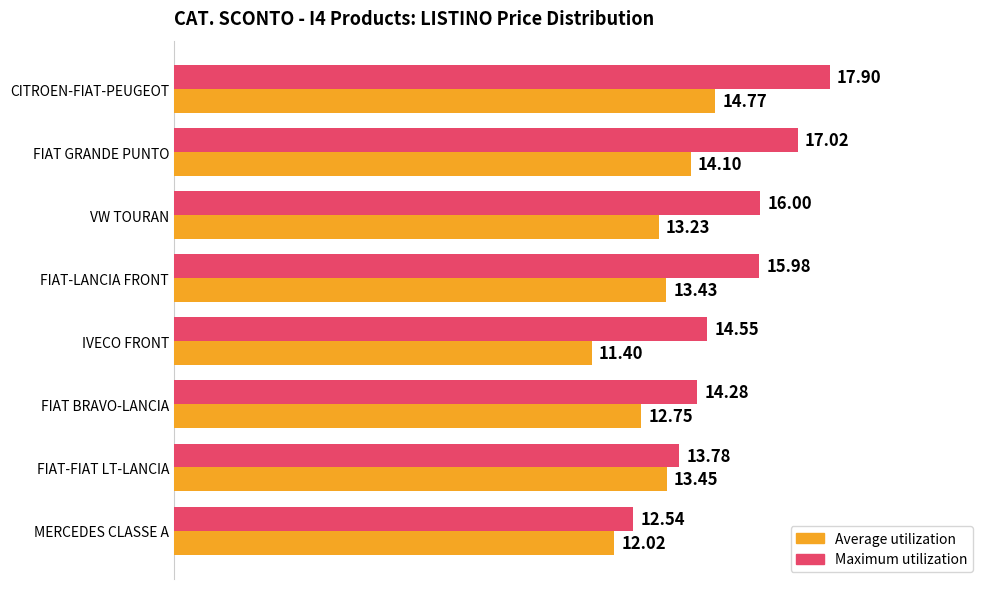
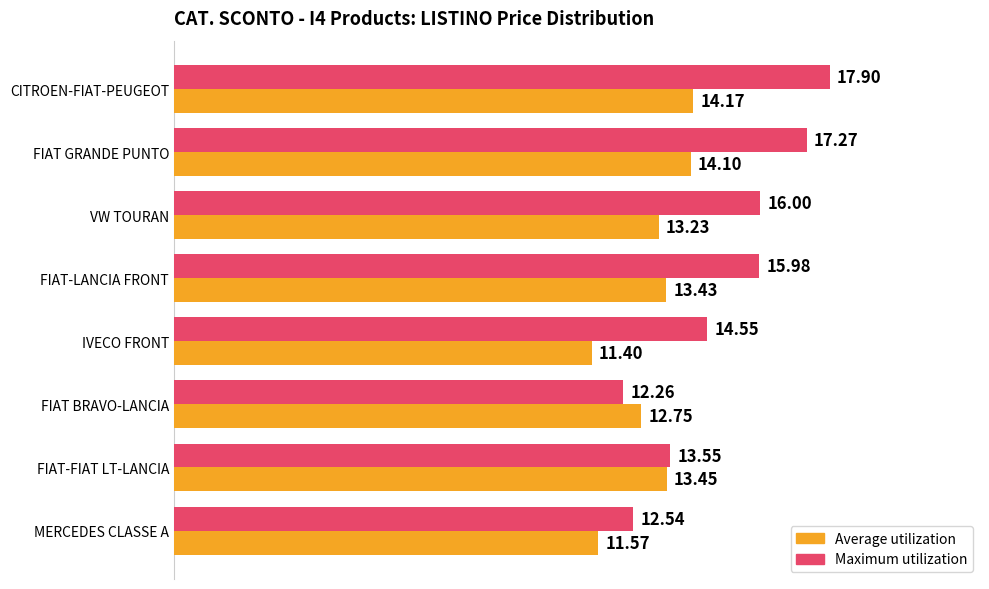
Average utilization, CITROEN-FIAT-PEUGEOT: 14.77 -> 14.17
Maximum utilization, FIAT GRANDE PUNTO: 17.02 -> 17.27
Maximum utilization, FIAT BRAVO-LANCIA: 14.28 -> 12.26
Maximum utilization, FIAT-FIAT LT-LANCIA: 13.78 -> 13.55
Average utilization, MERCEDES CLASSE A: 12.02 -> 11.57
